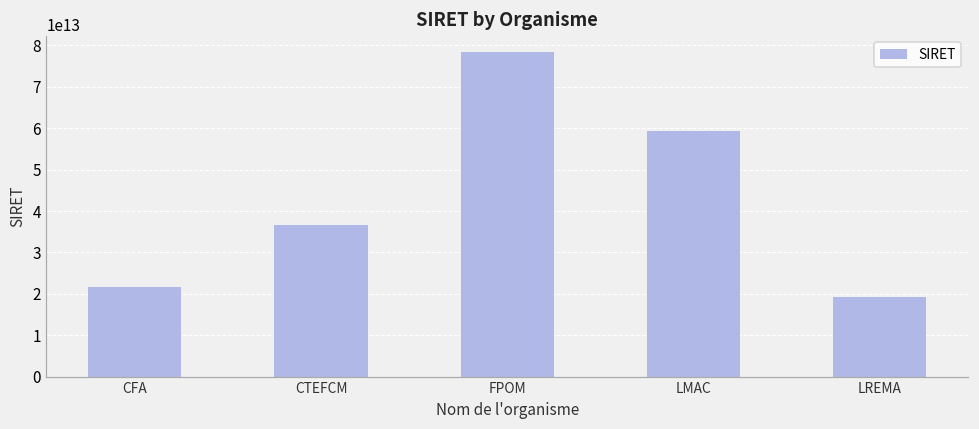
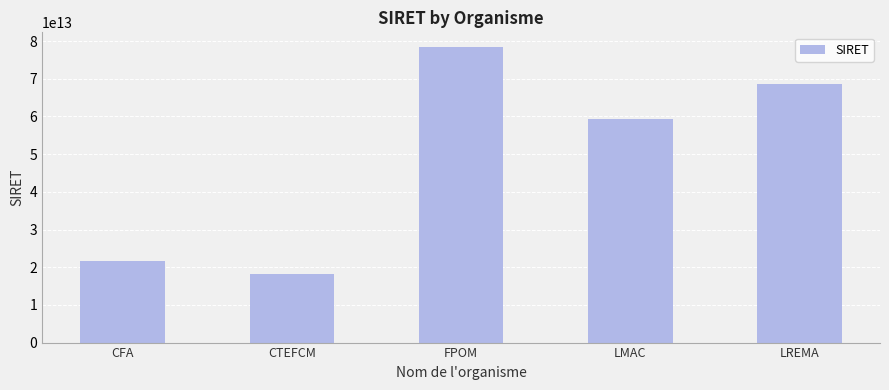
CTEFCM: 37000000000000 -> 18000000000000
LREMA: 19000000000000 -> 69000000000000
